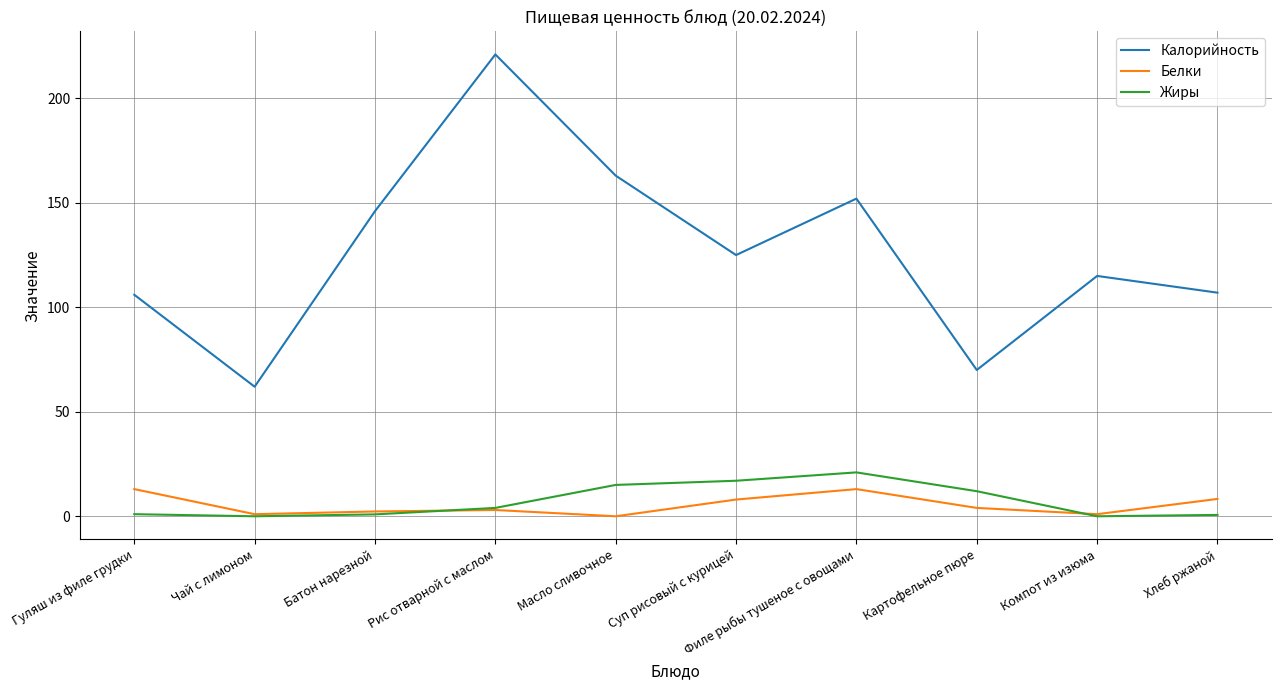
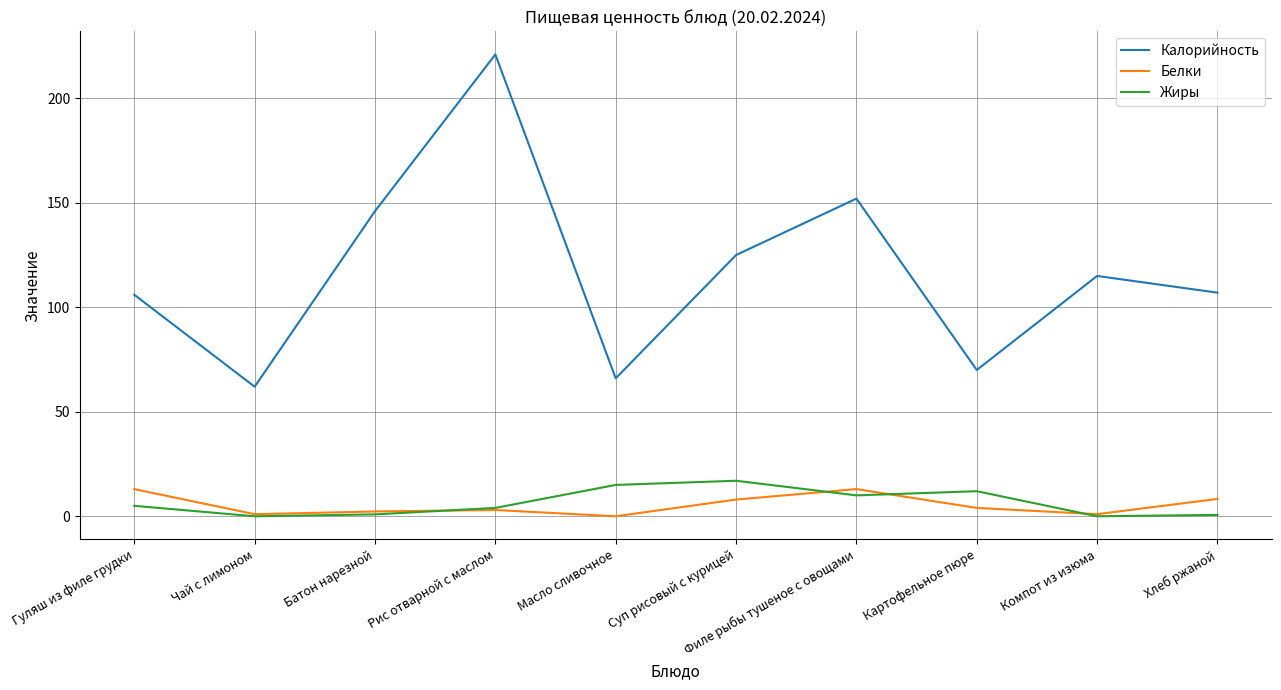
Жиры, Гуляш из филе грудки: 1 -> 5
Калорийность, Масло сливочное: 163 -> 66
Жиры, Филе рыбы тушеное с овощами: 21 -> 10
